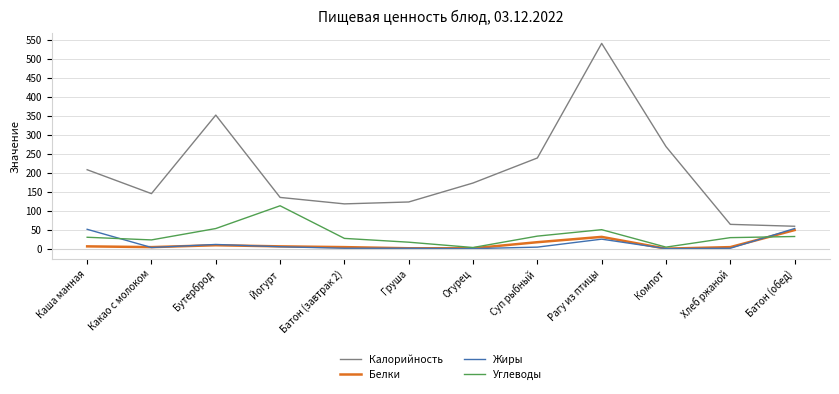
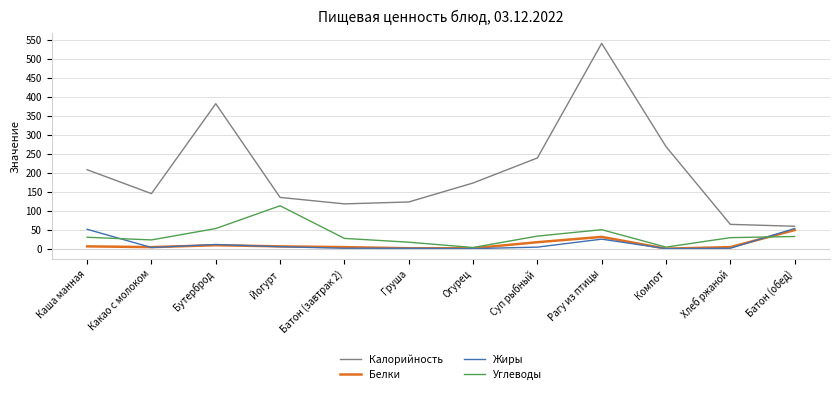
Калорийность, Бутерброд: 350 -> 380
